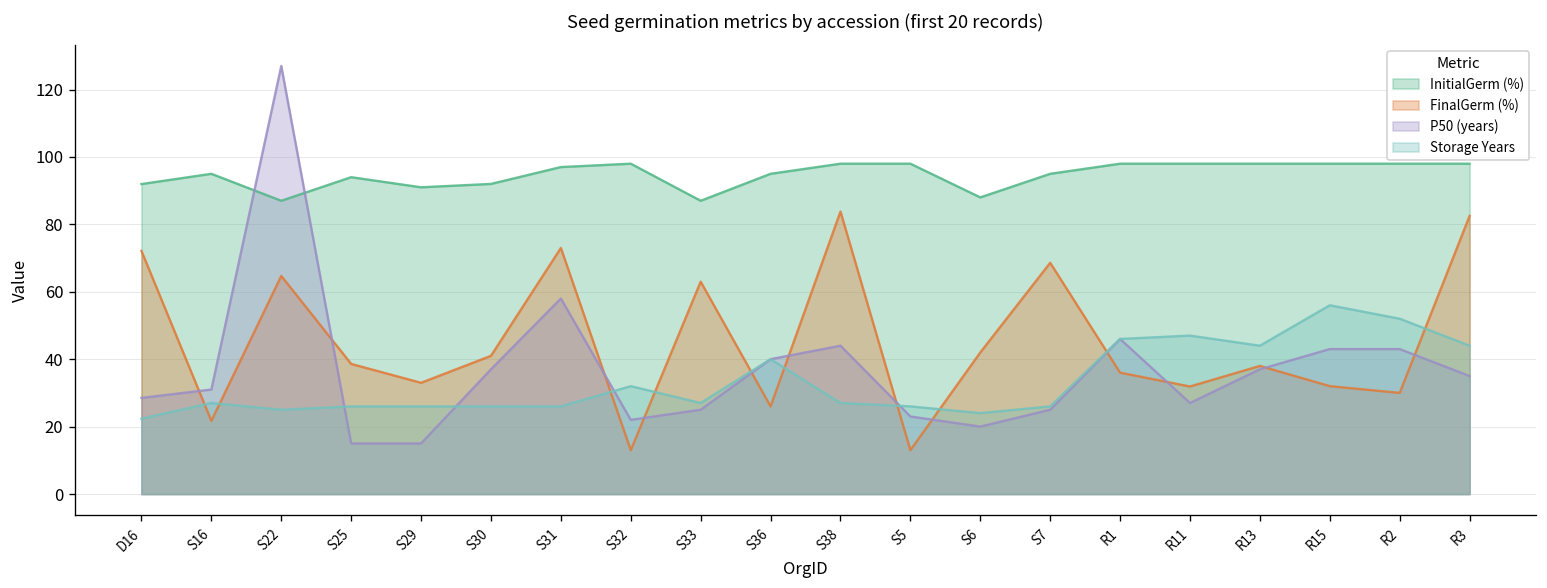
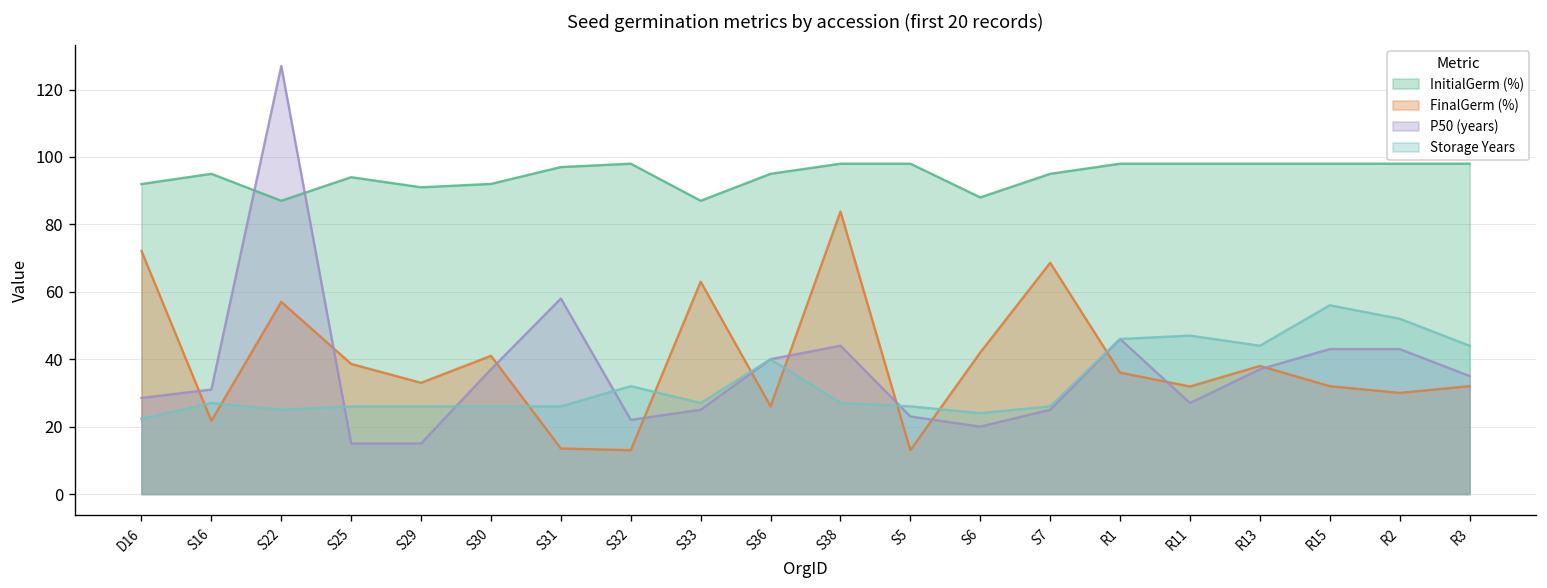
FinalGerm (%), S22: 65 -> 57
FinalGerm (%), S31: 73 -> 14
FinalGerm (%), R3: 83 -> 32
